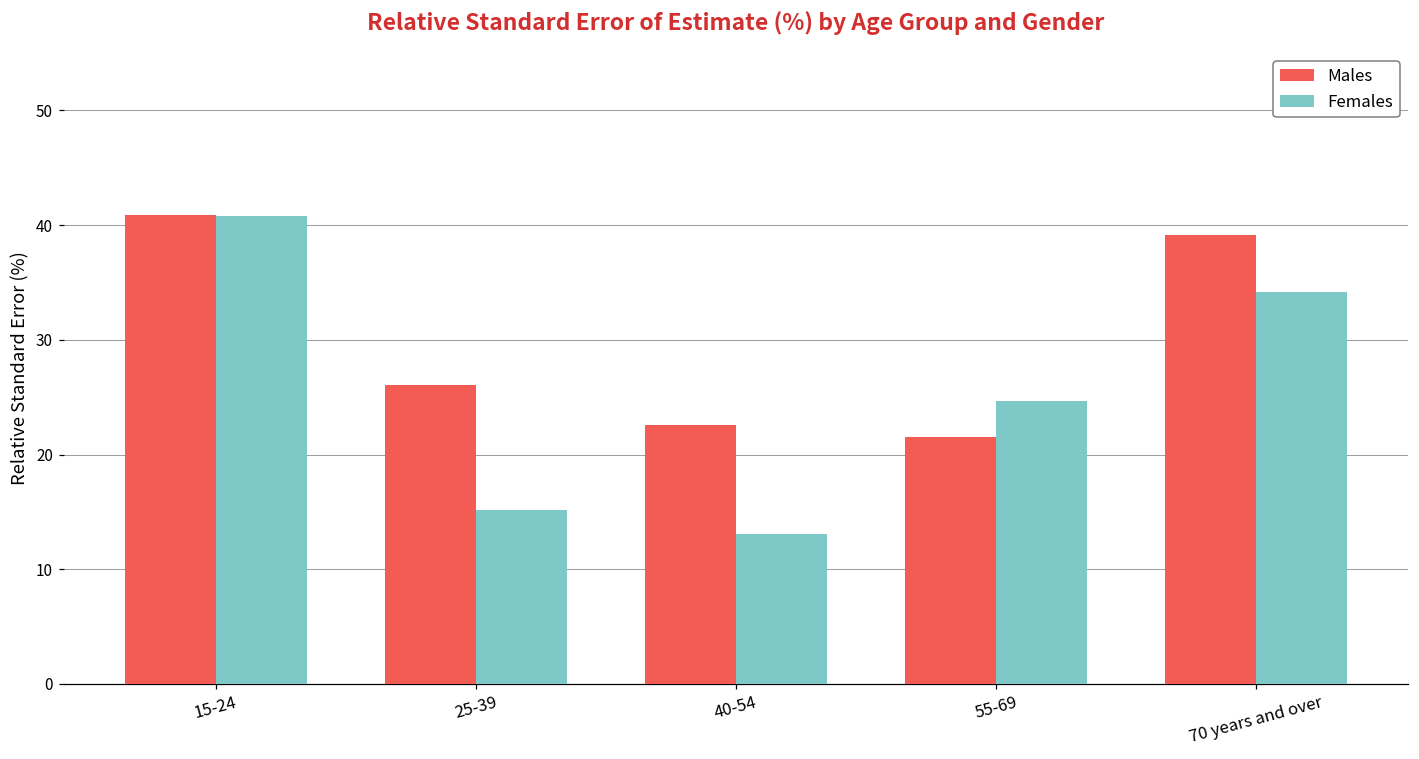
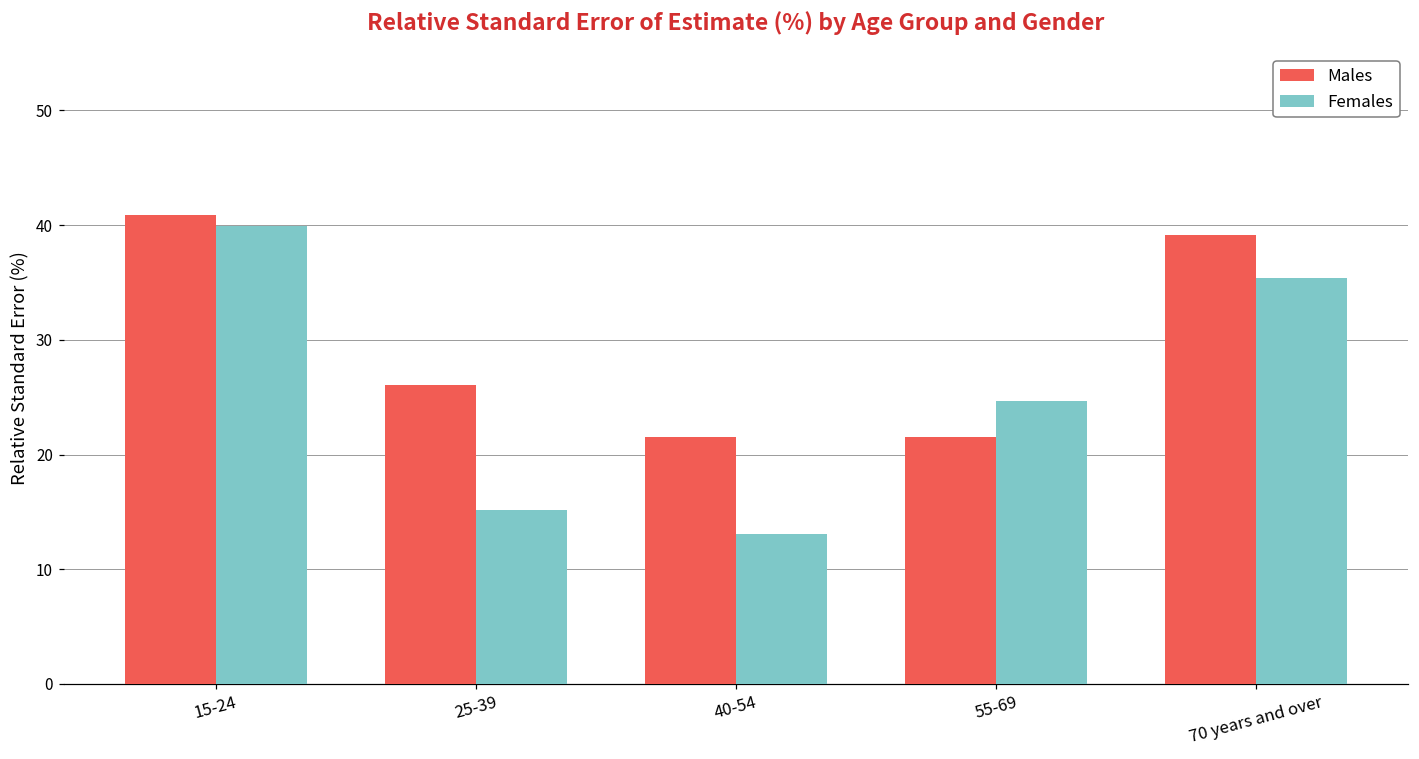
Females, 15-24: 40.8 -> 39.9
Males, 40-54: 22.6 -> 21.5
Females, 70 years and over: 34.2 -> 35.4
